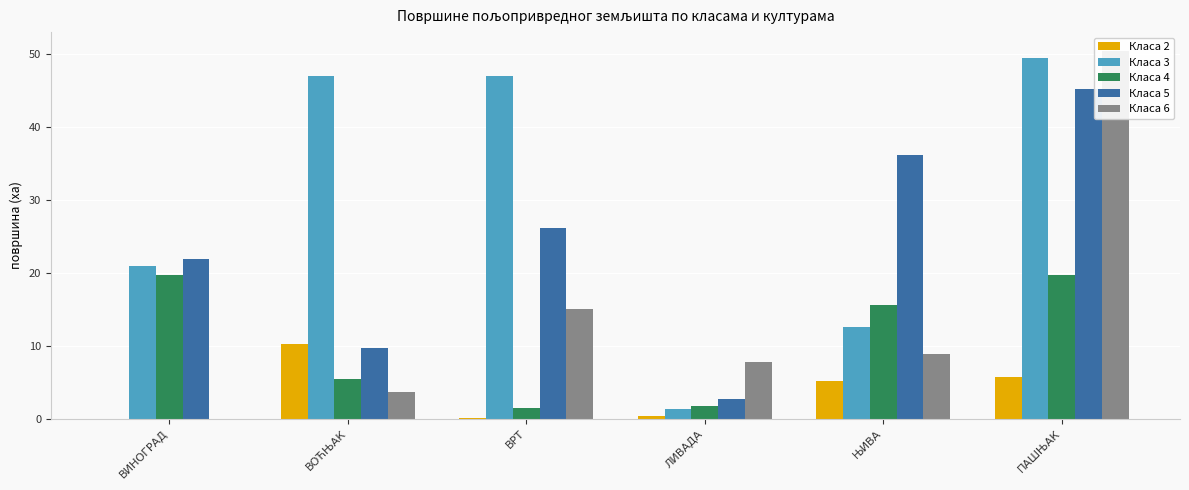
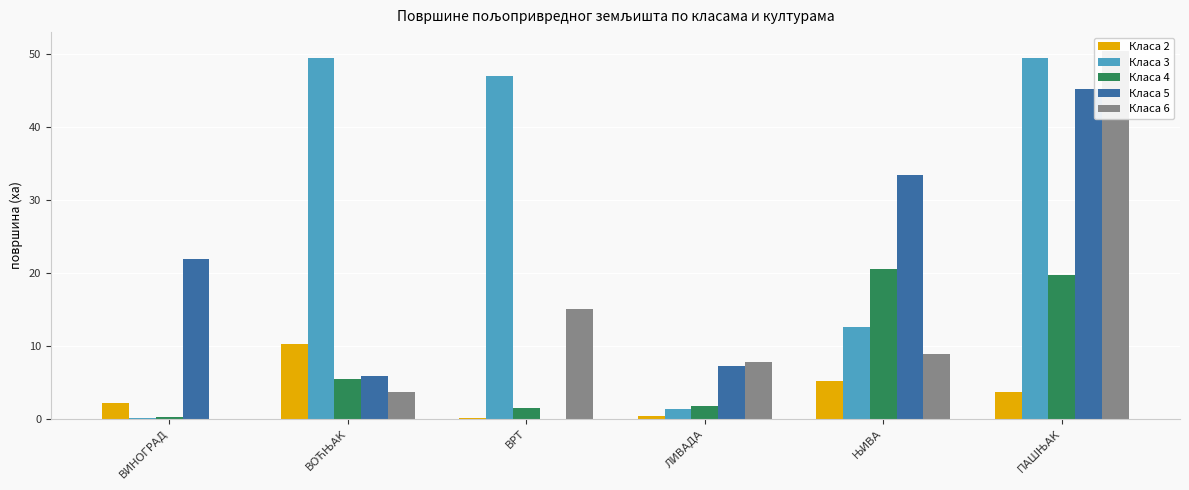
Класа 2, ВИНОГРАД: 0 -> 2
Класа 3, ВИНОГРАД: 21 -> 0
Класа 4, ВИНОГРАД: 20 -> 0
Класа 3, ВОЋЊАК: 47 -> 49
Класа 5, ВОЋЊАК: 10 -> 6
Класа 5, ВРТ: 26 -> 0
Класа 5, ЛИВАДА: 3 -> 7
Класа 4, ЊИВА: 16 -> 21
Класа 5, ЊИВА: 36 -> 33
Класа 2, ПАШЊАК: 6 -> 4
